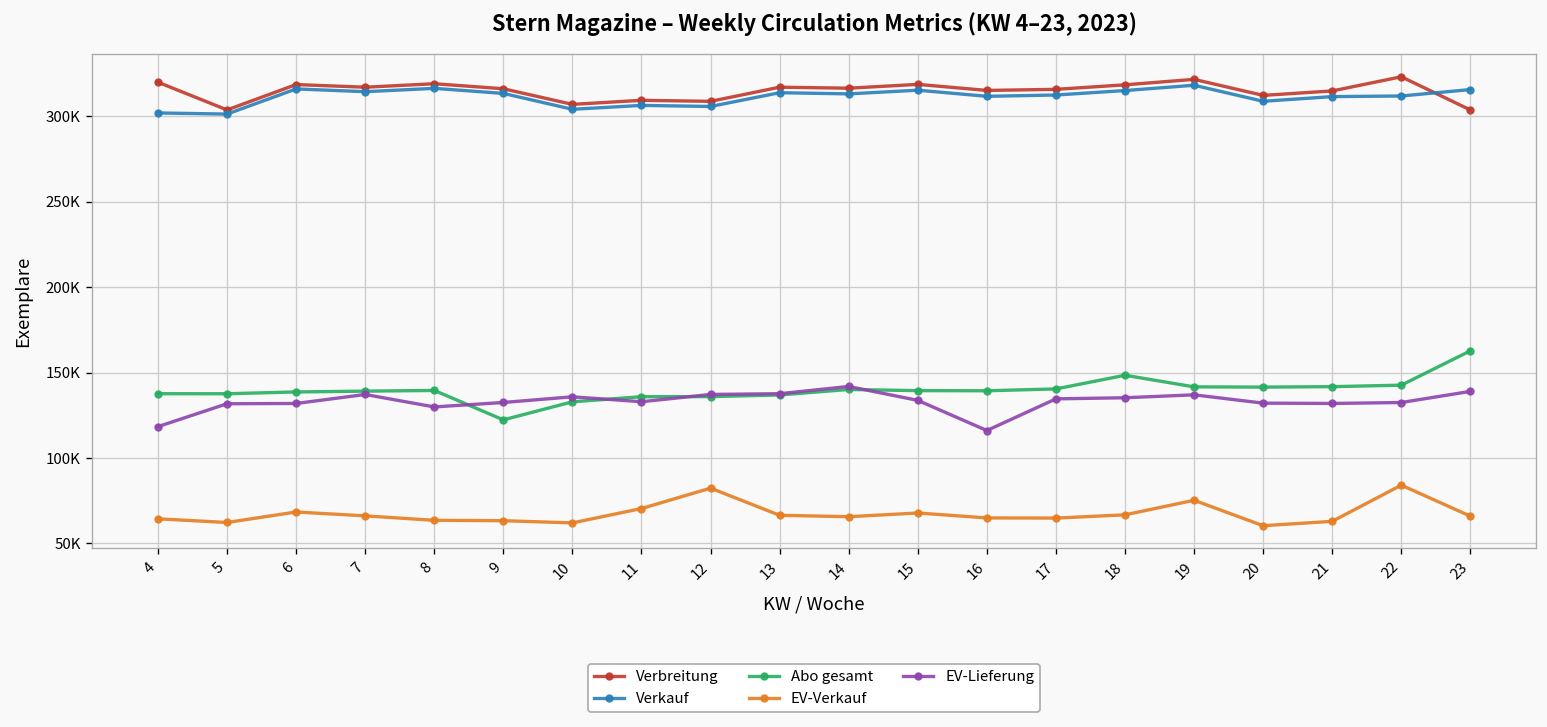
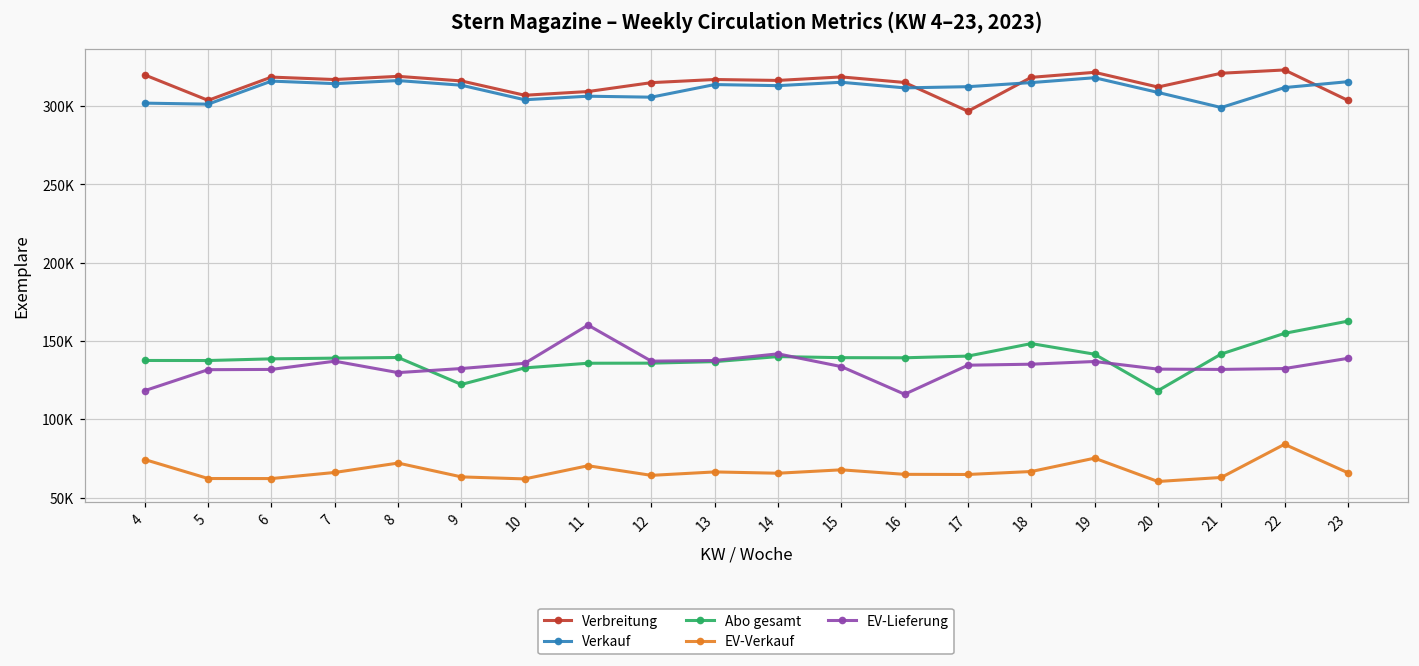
EV-Verkauf, 4: 64000 -> 74000
EV-Verkauf, 6: 68000 -> 62000
EV-Verkauf, 8: 64000 -> 72000
EV-Lieferung, 11: 133000 -> 160000
Verbreitung, 12: 309000 -> 315000
EV-Verkauf, 12: 82000 -> 64000
Verbreitung, 17: 316000 -> 297000
Abo gesamt, 20: 141000 -> 118000
Verbreitung, 21: 315000 -> 321000
Verkauf, 21: 312000 -> 299000
Abo gesamt, 22: 143000 -> 155000
